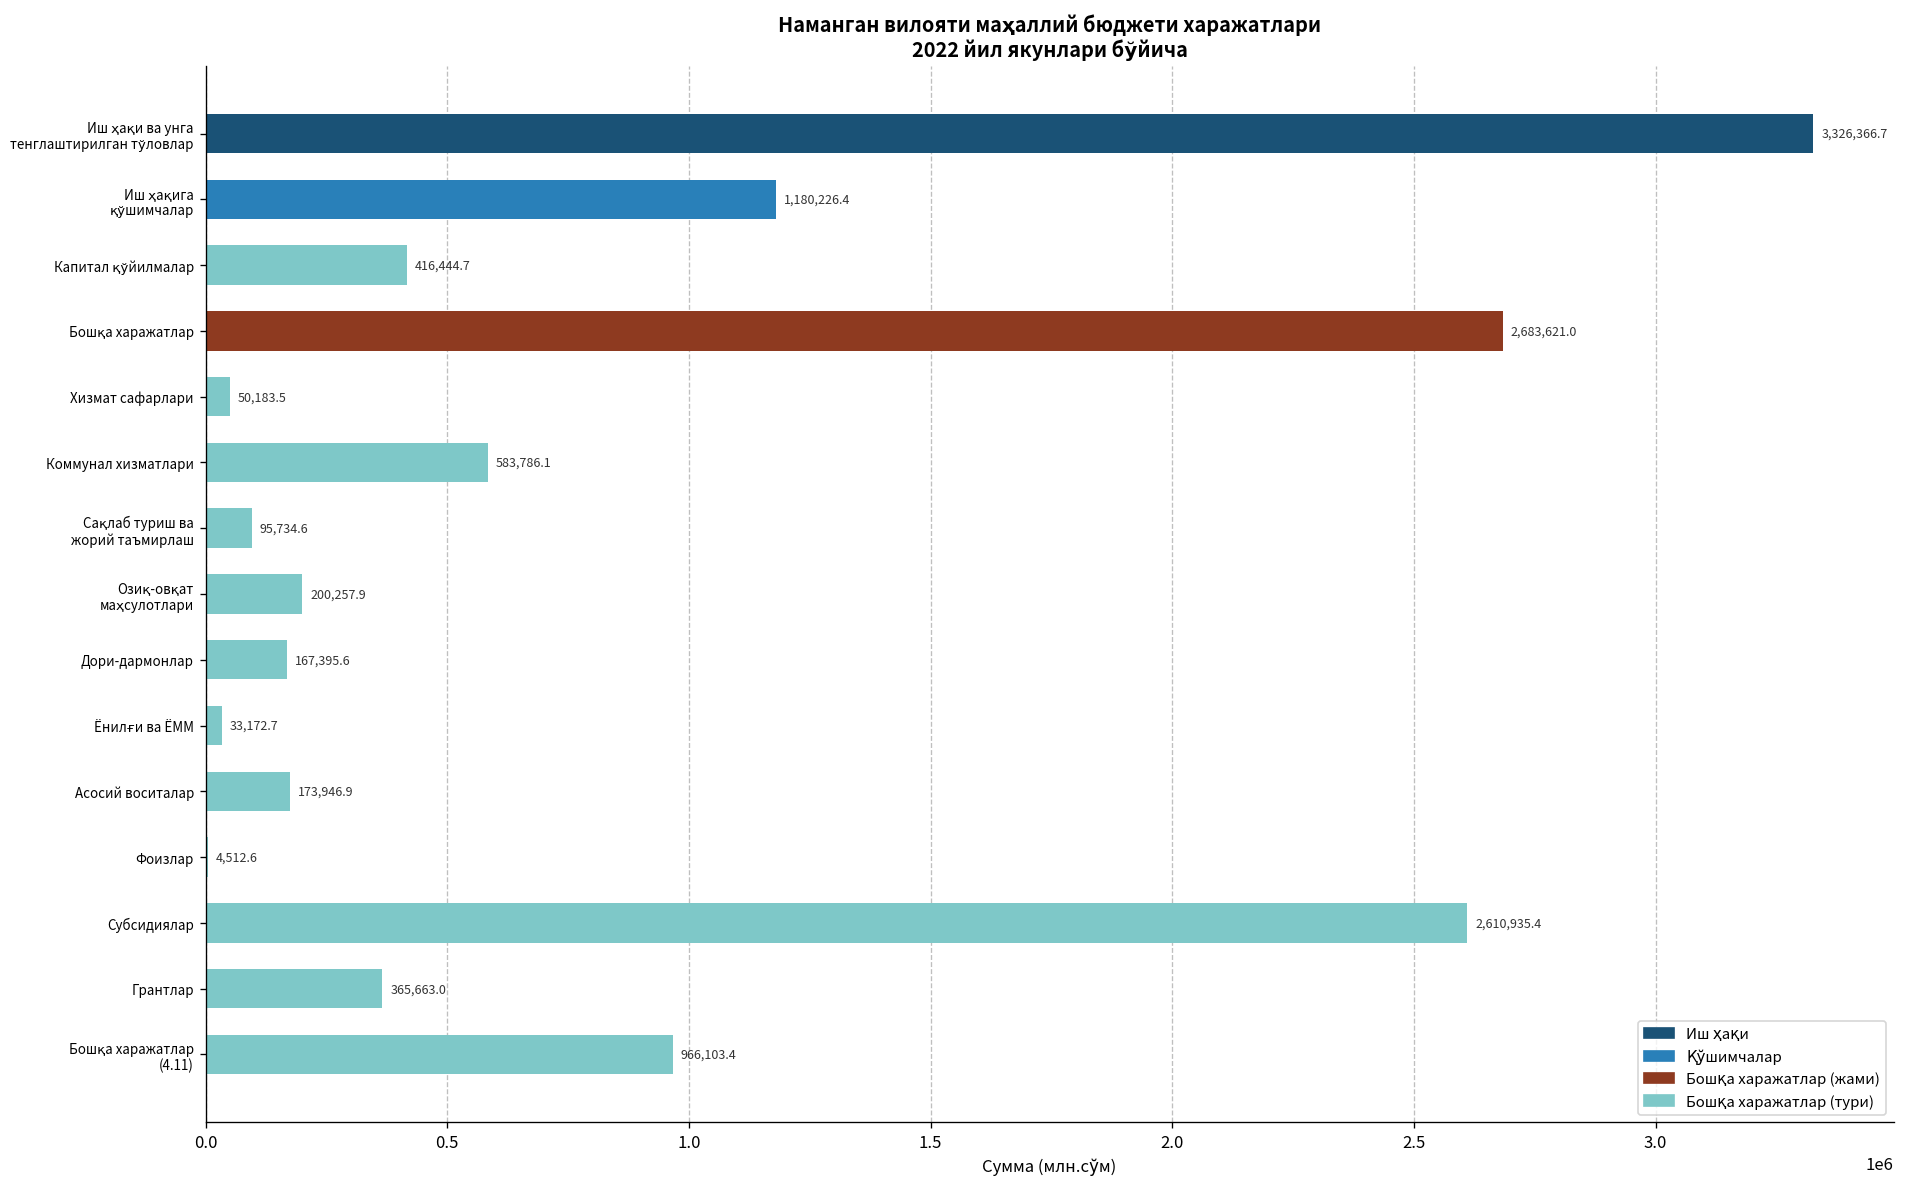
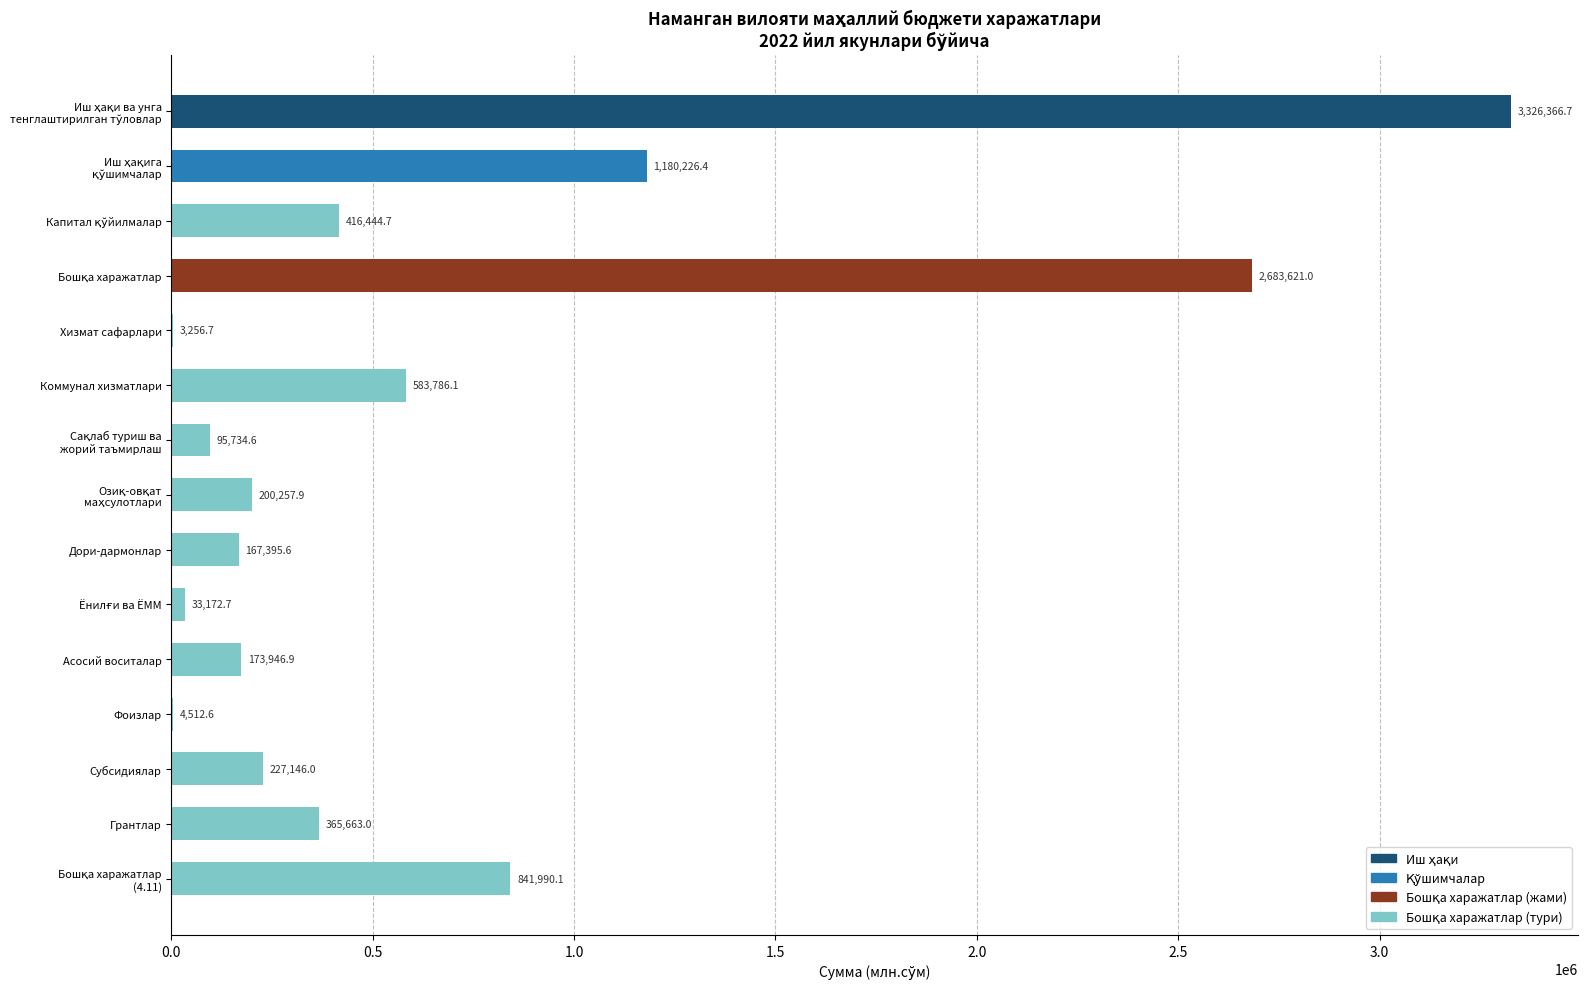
Хизмат сафарлари: 50,183.5 -> 3,256.7
Субсидиялар: 2,610,935.4 -> 227,146.0
Бошқа харажатлар (4.11): 966,103.4 -> 841,990.1
